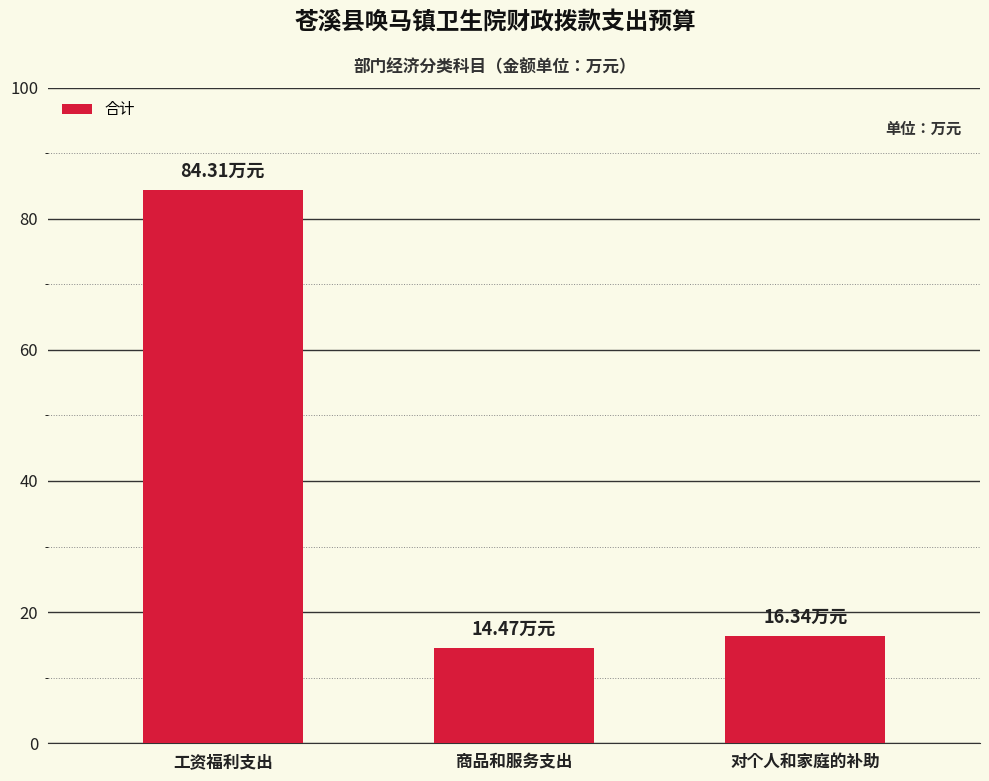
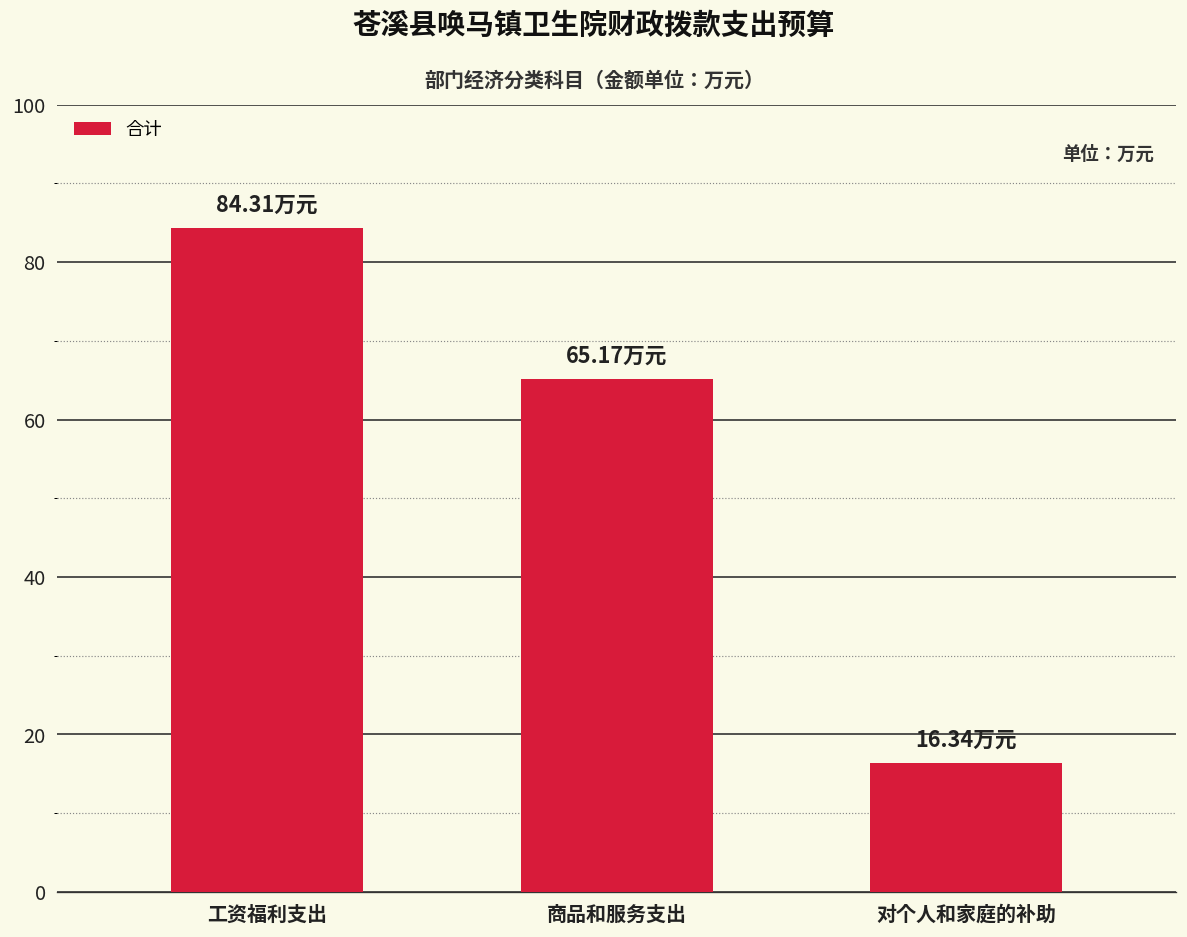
商品和服务支出: 14.47 -> 65.17
